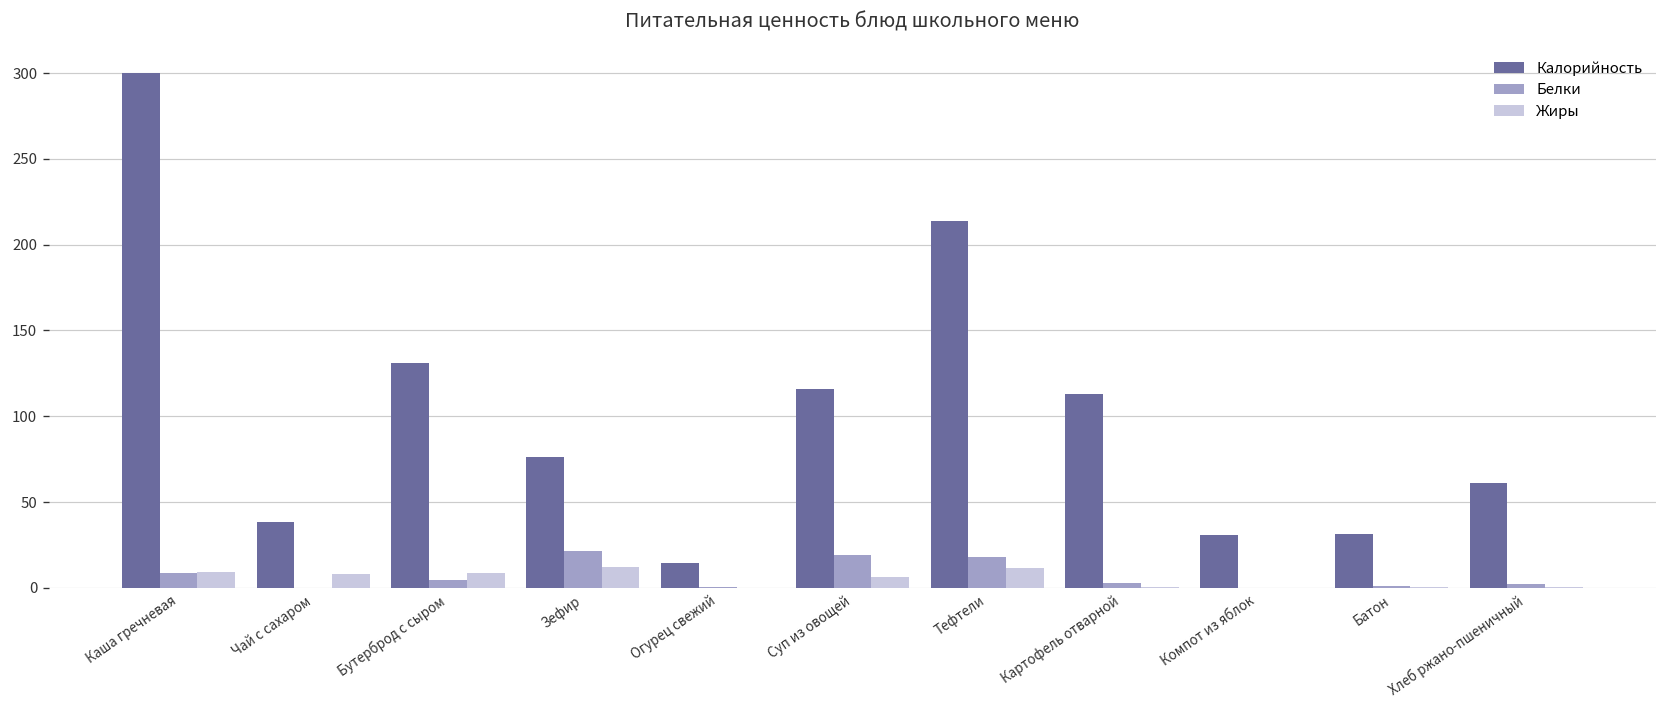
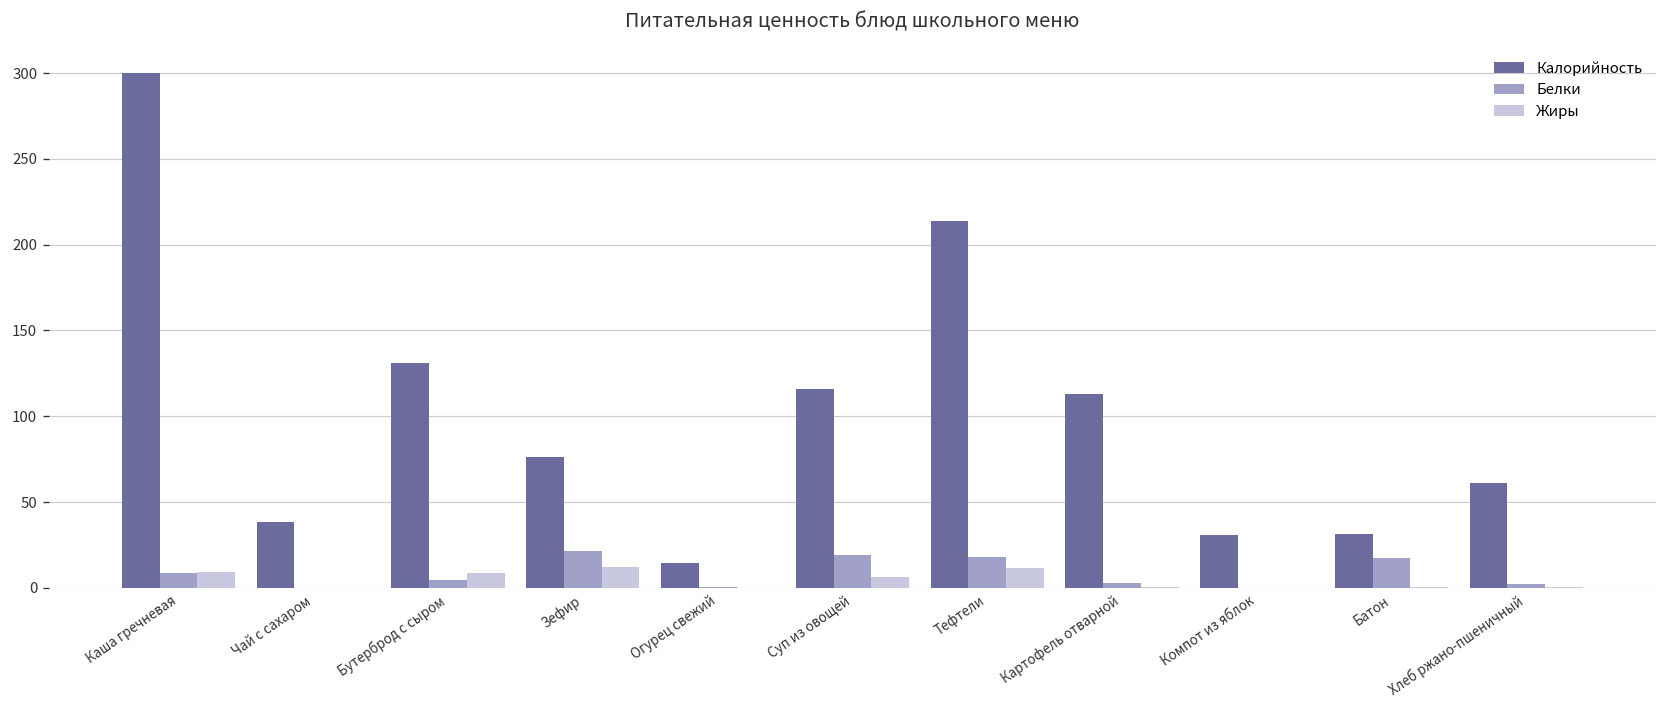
Жиры, Чай с сахаром: 8 -> 0
Белки, Батон: 1 -> 18
